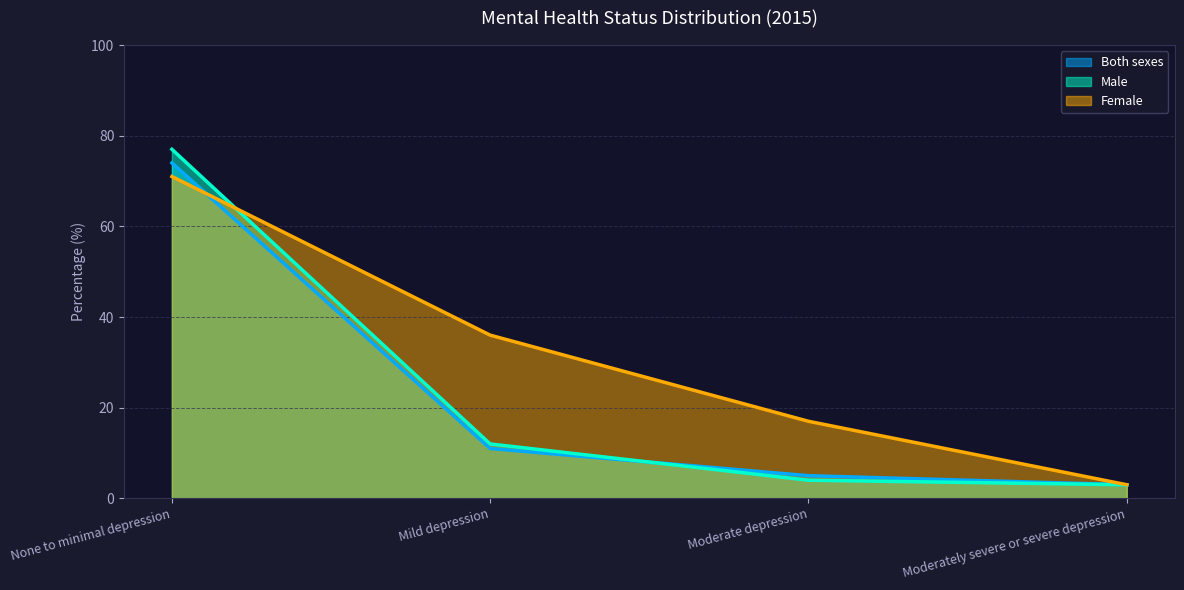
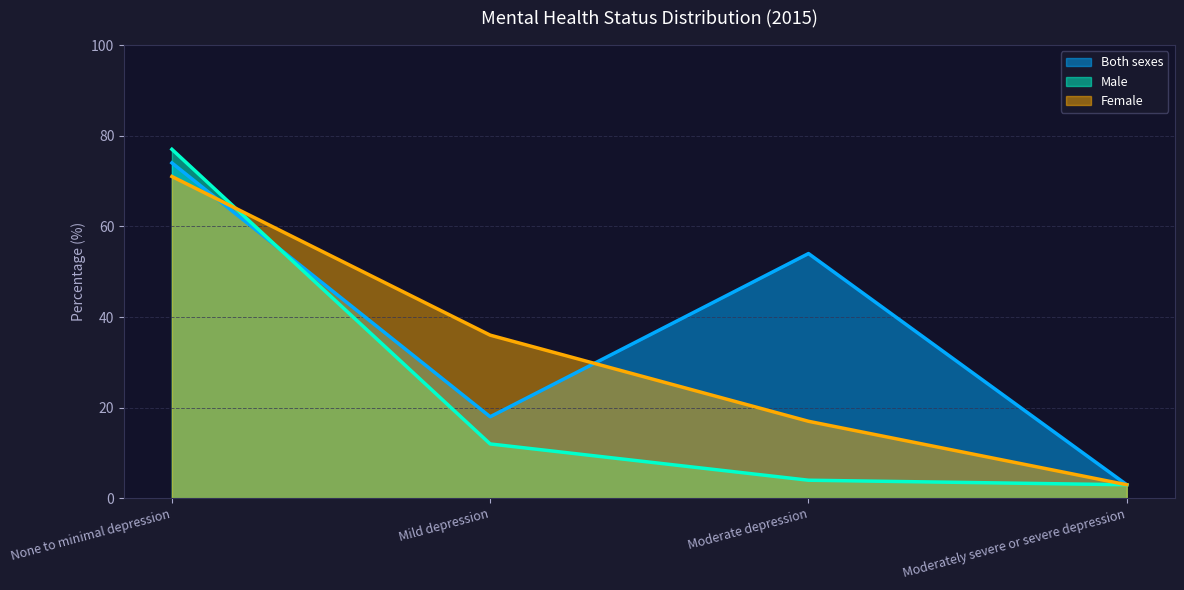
Both sexes, Mild depression: 11 -> 18
Both sexes, Moderate depression: 5 -> 54
